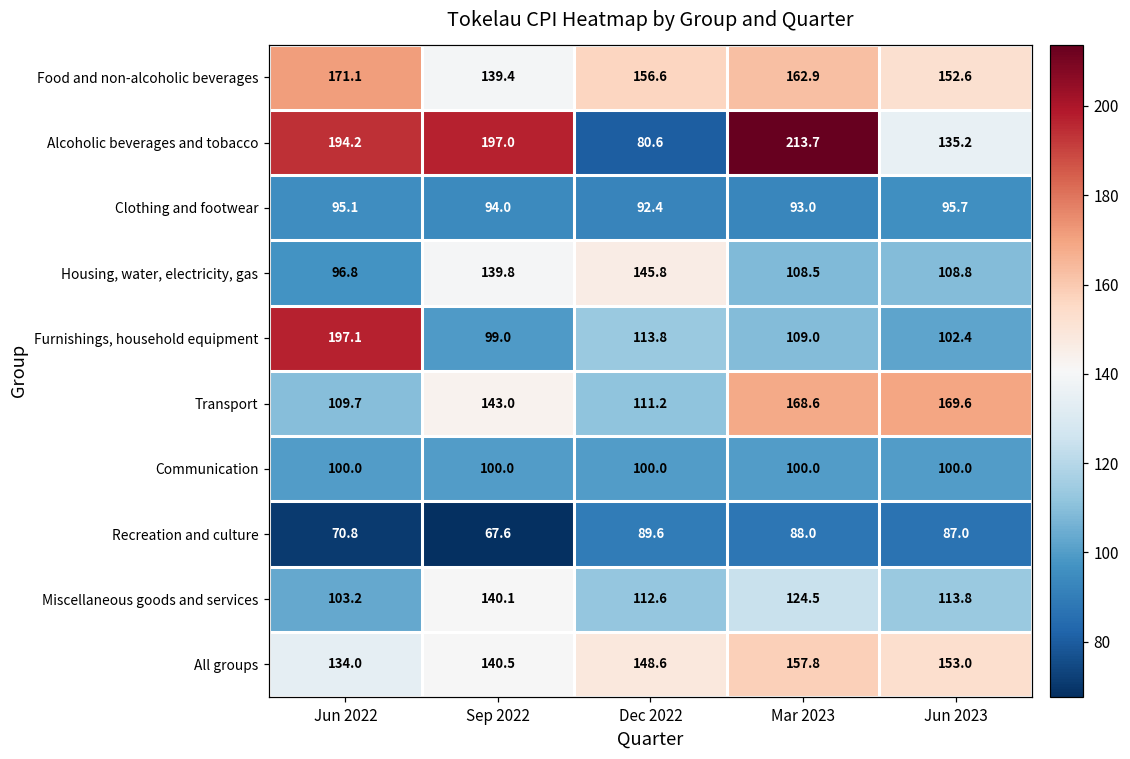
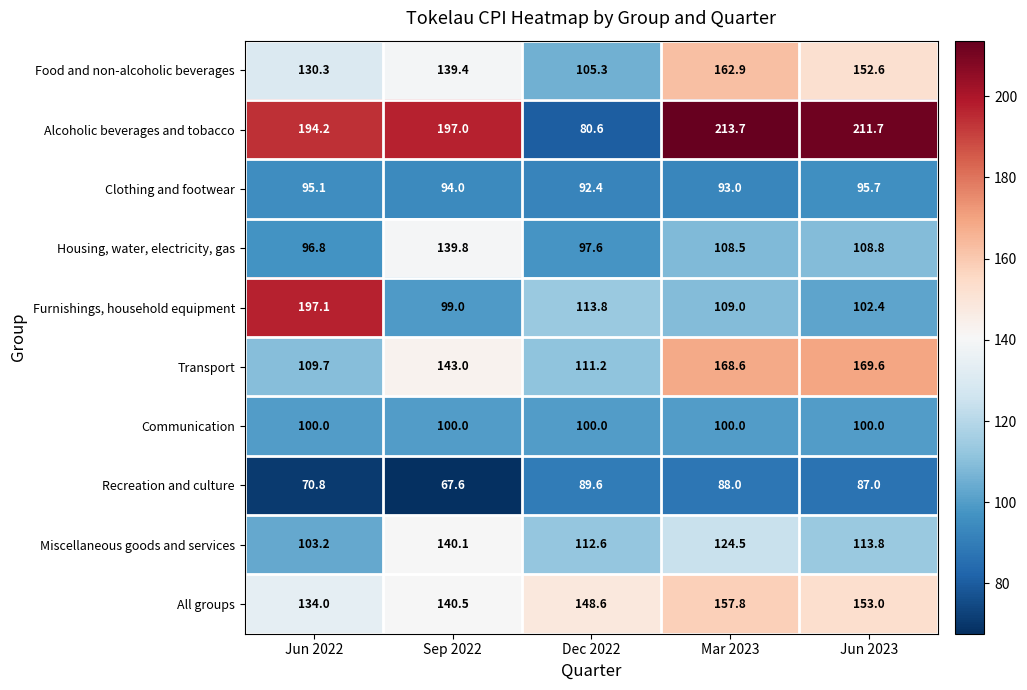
Food and non-alcoholic beverages, Jun 2022: 171.1 -> 130.3
Food and non-alcoholic beverages, Dec 2022: 156.6 -> 105.3
Alcoholic beverages and tobacco, Jun 2023: 135.2 -> 211.7
Housing, water, electricity, gas, Dec 2022: 145.8 -> 97.6
